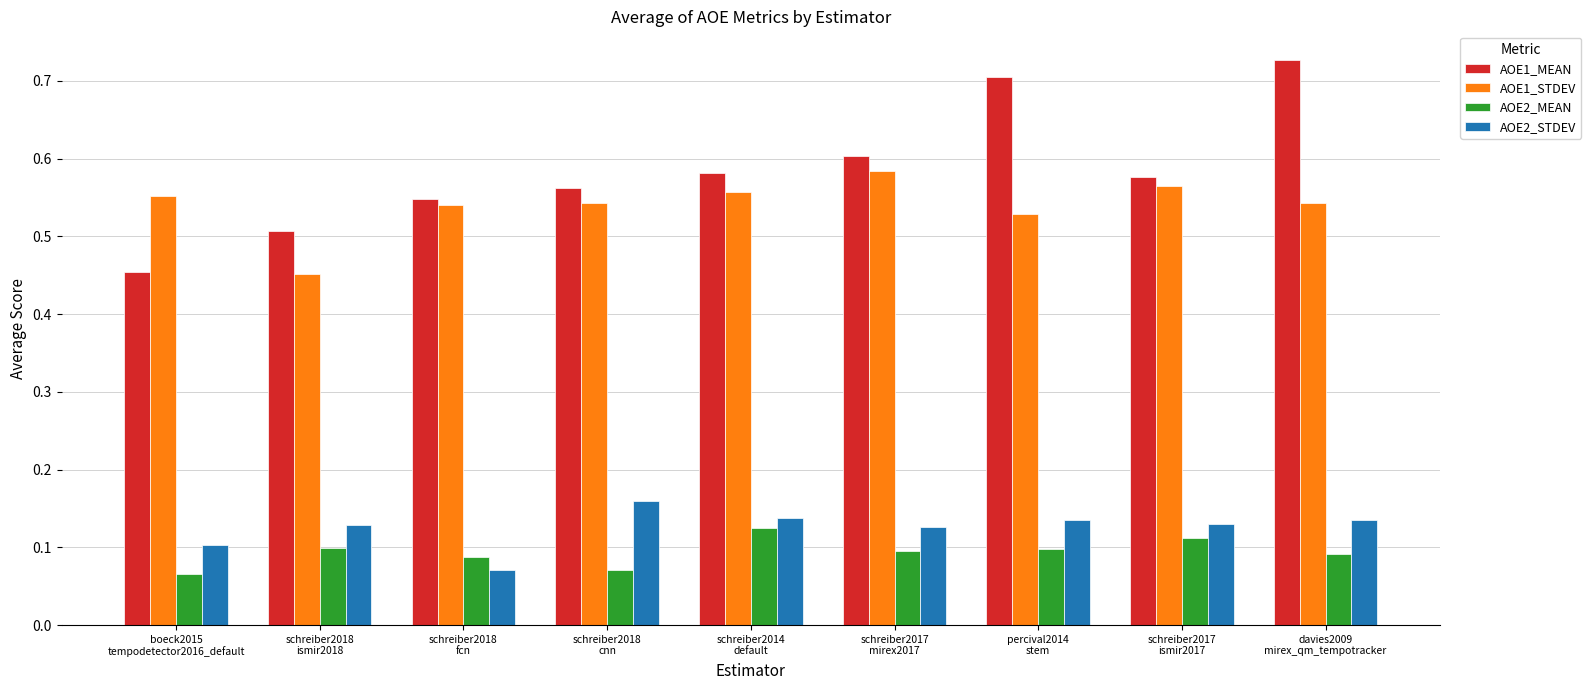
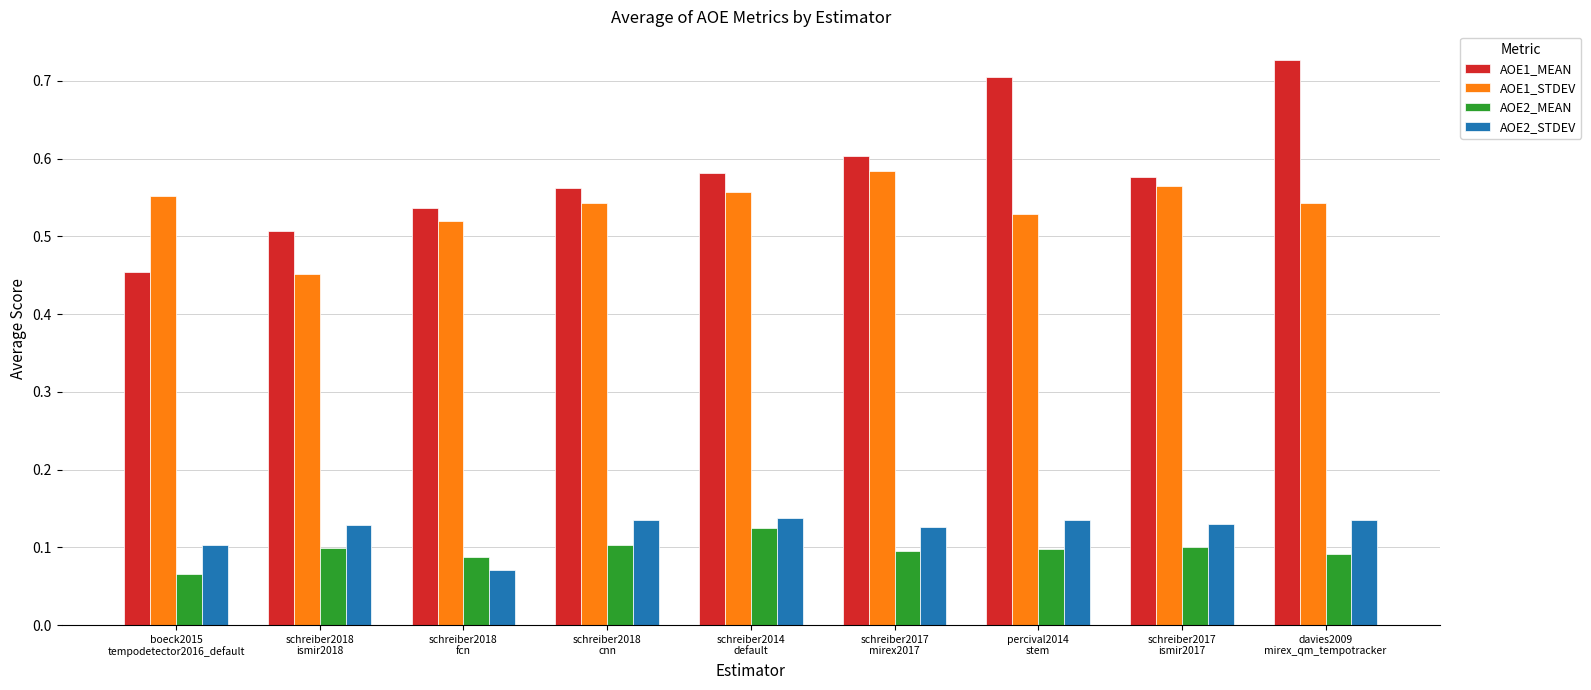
AOE1_MEAN, schreiber2018 fcn: 0.55 -> 0.54
AOE1_STDEV, schreiber2018 fcn: 0.54 -> 0.52
AOE2_MEAN, schreiber2018 cnn: 0.07 -> 0.10
AOE2_STDEV, schreiber2018 cnn: 0.16 -> 0.13
AOE2_MEAN, schreiber2017 ismir2017: 0.11 -> 0.10
